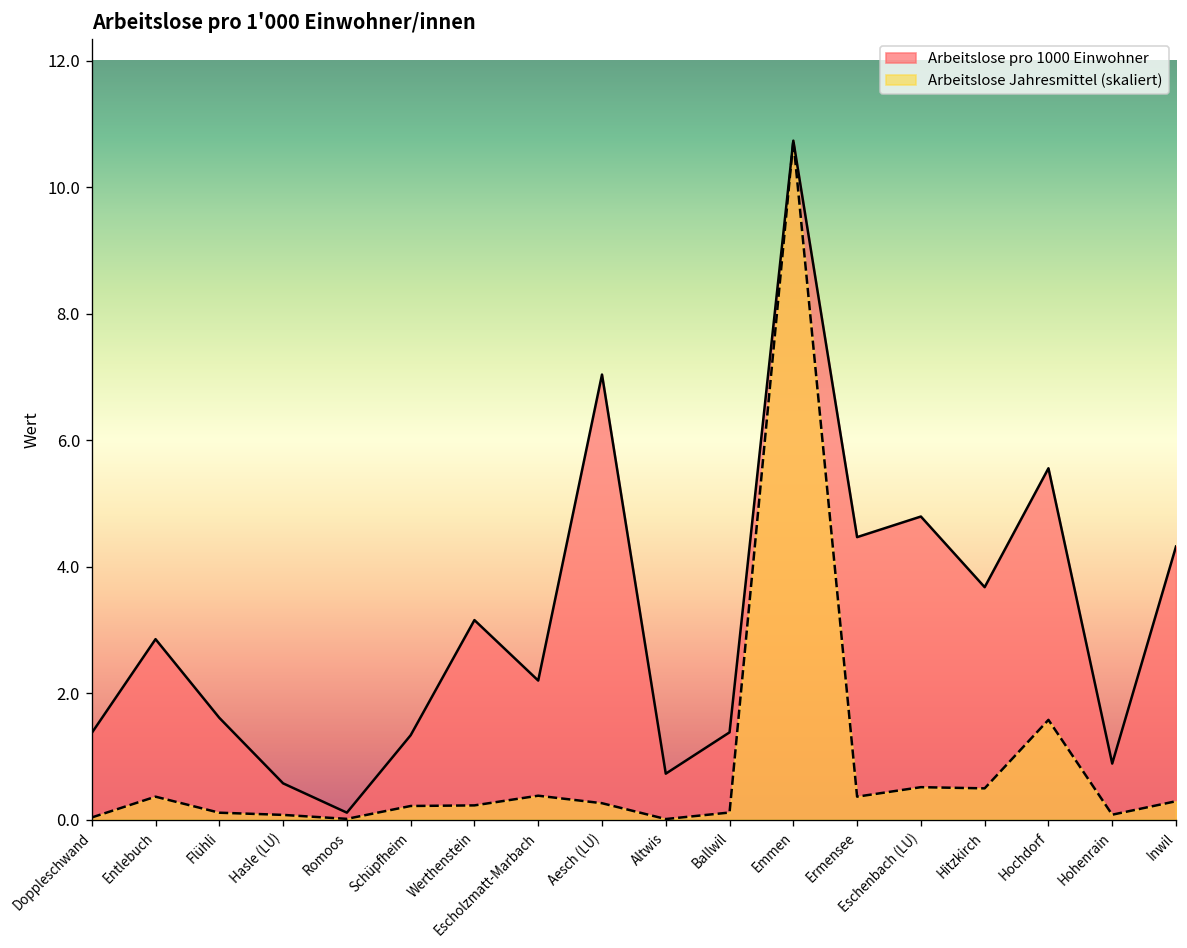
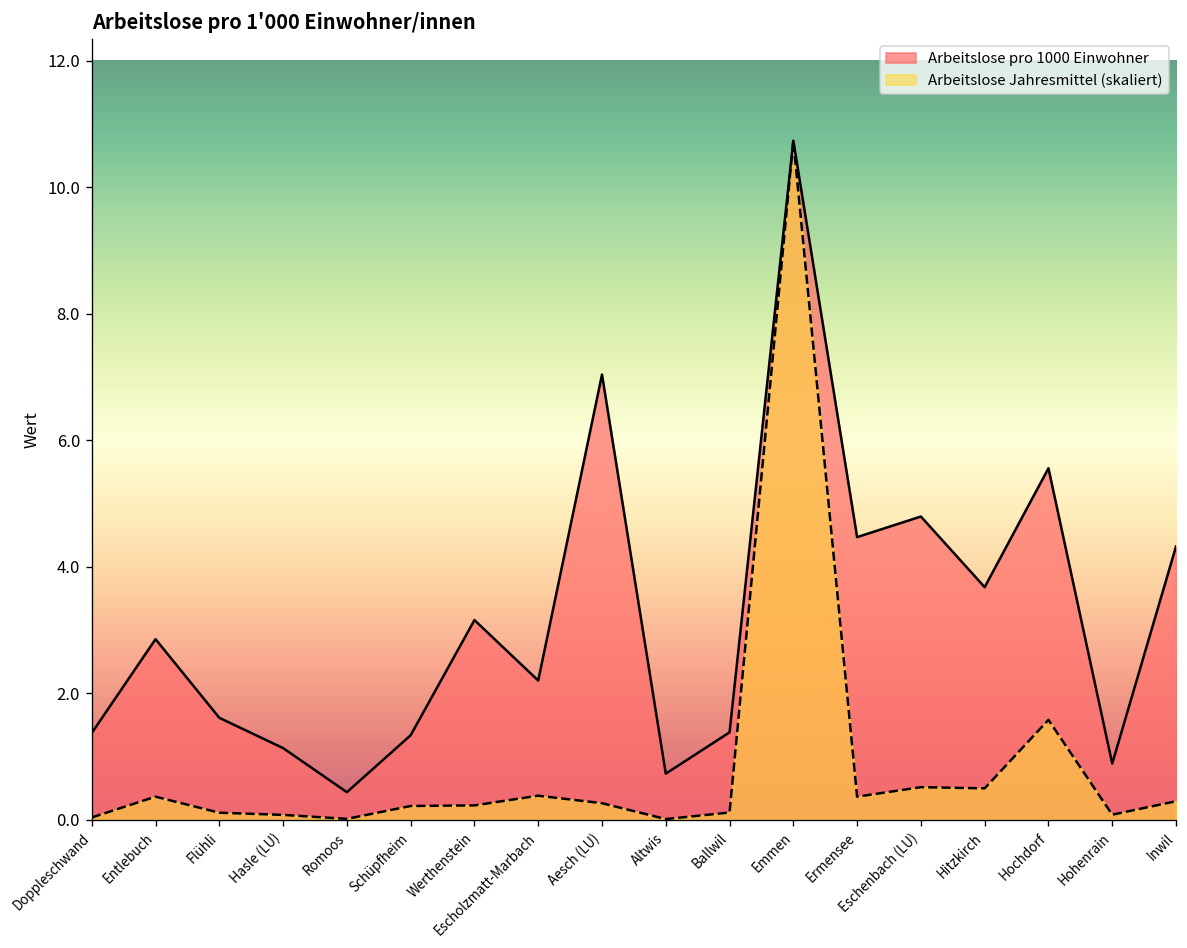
Arbeitslose pro 1000 Einwohner, Hasle (LU): 0.6 -> 1.1
Arbeitslose pro 1000 Einwohner, Romoos: 0.1 -> 0.4
